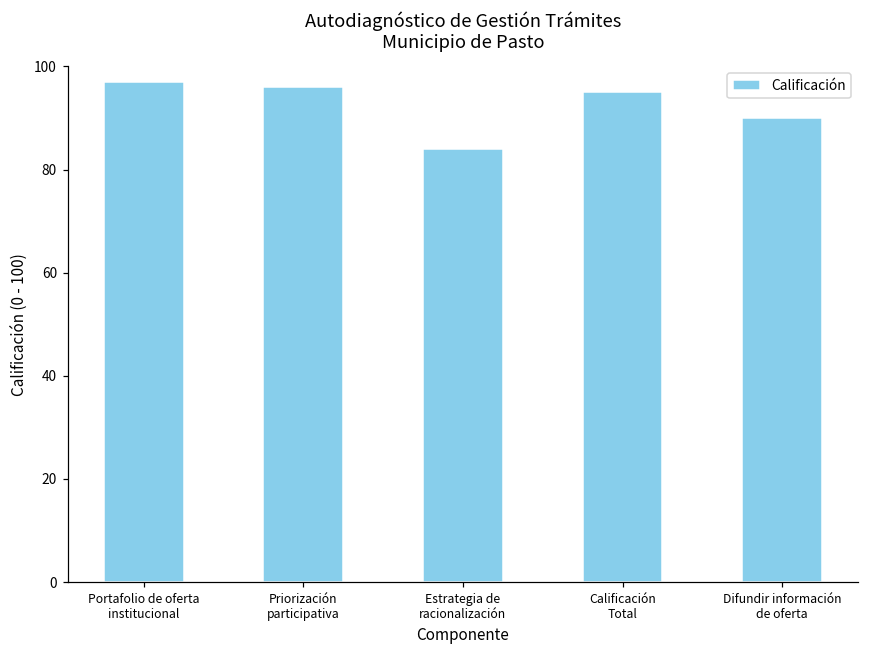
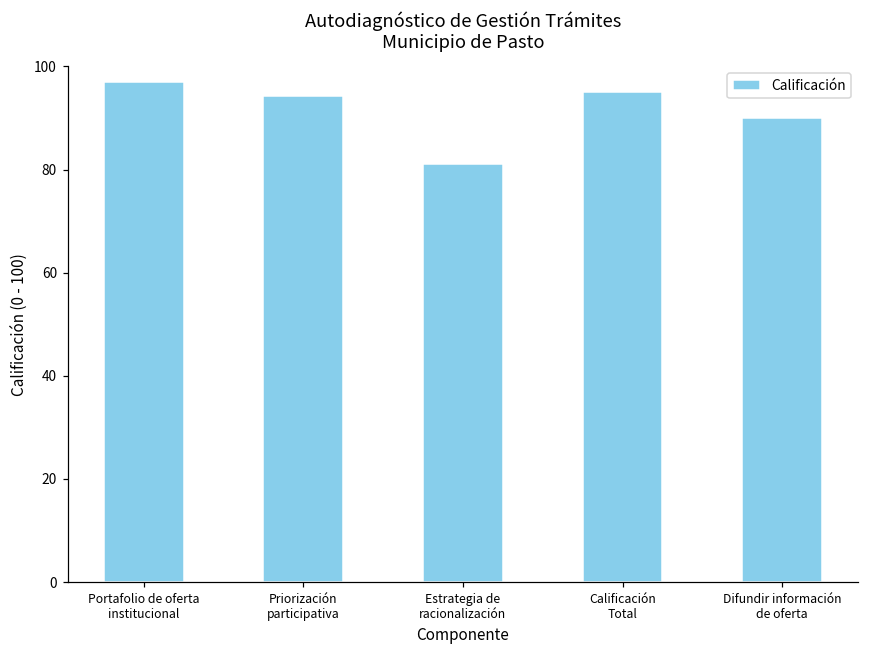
Priorización participativa: 96 -> 94
Estrategia de racionalización: 84 -> 81
